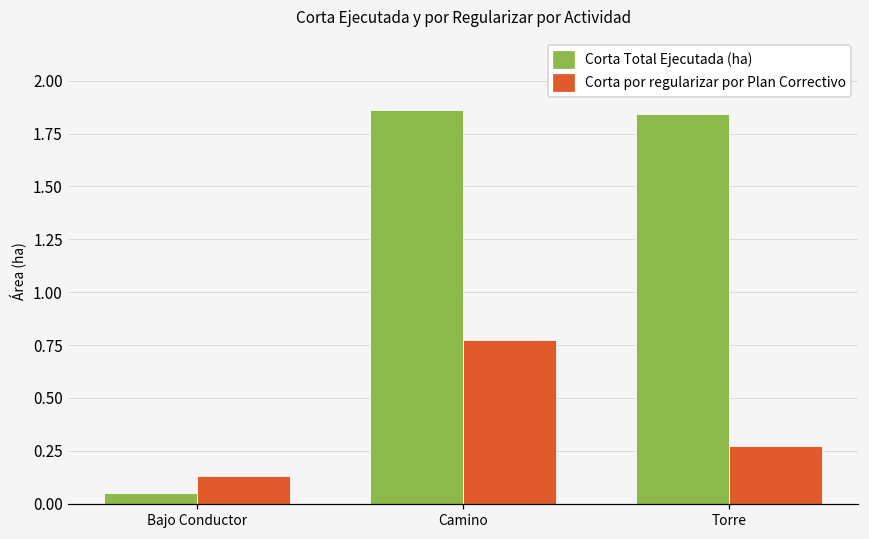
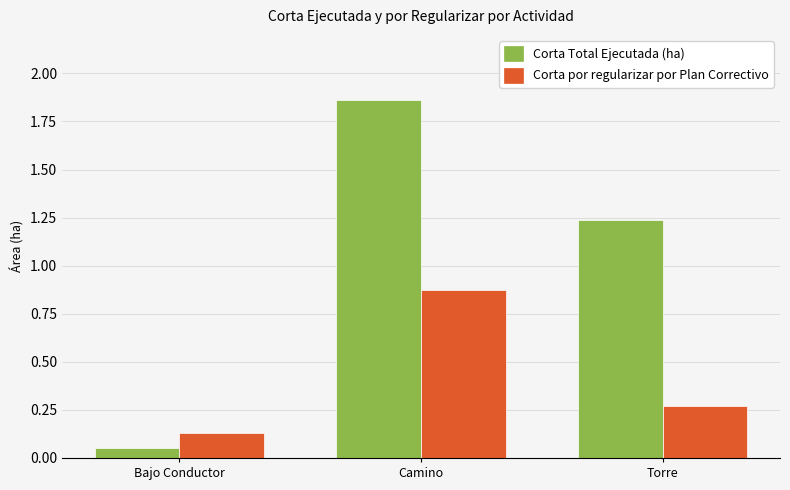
Corta por regularizar por Plan Correctivo, Camino: 0.78 -> 0.88
Corta Total Ejecutada (ha), Torre: 1.84 -> 1.24
